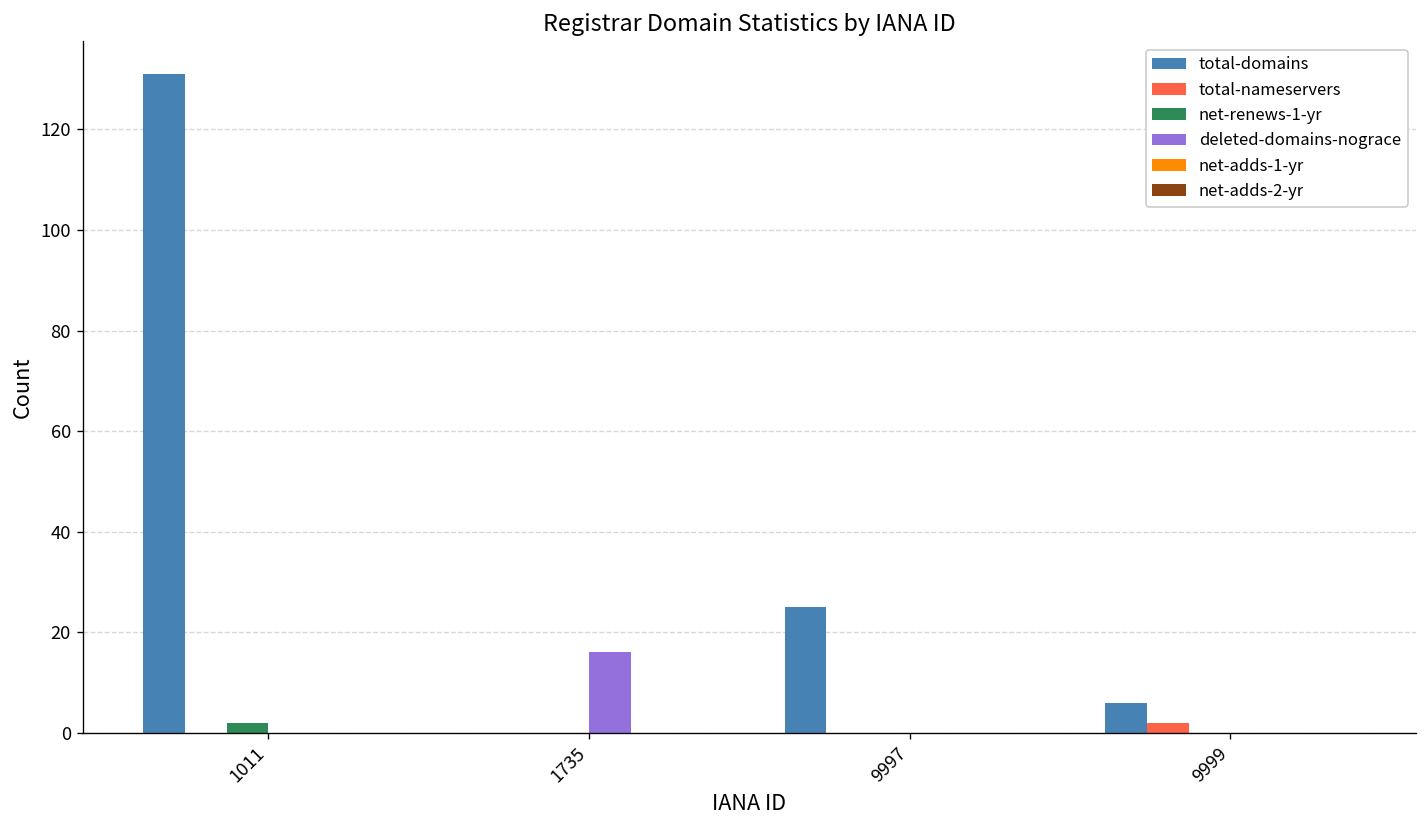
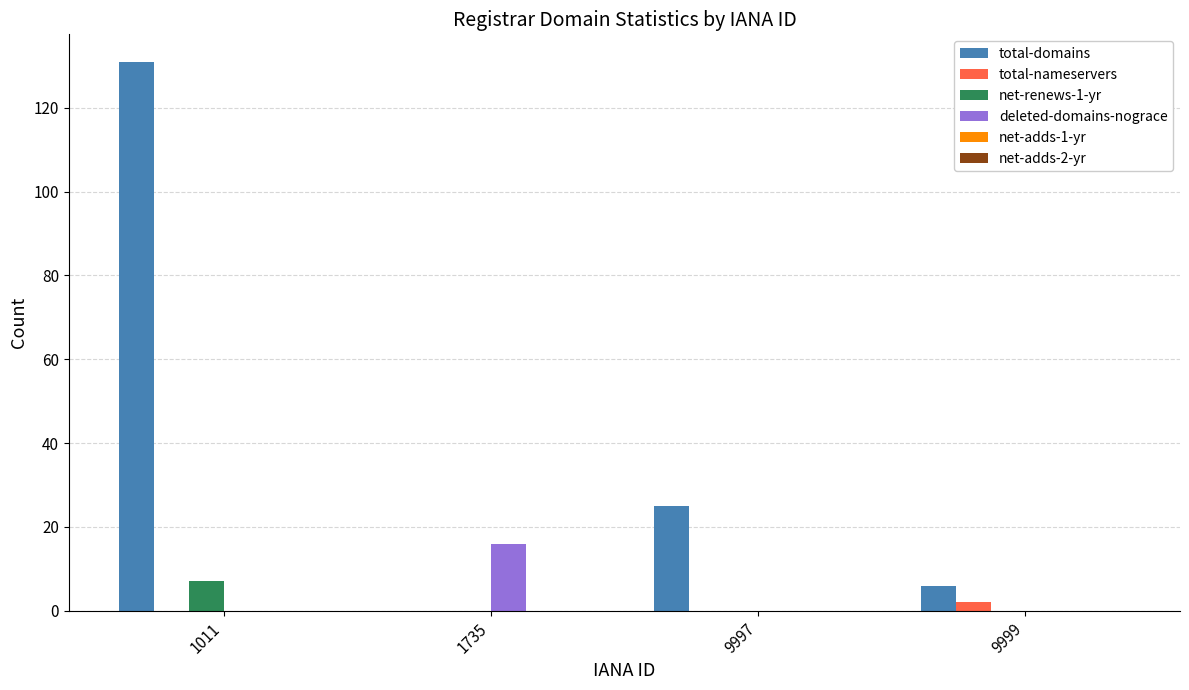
net-renews-1-yr, 1011: 2 -> 7
